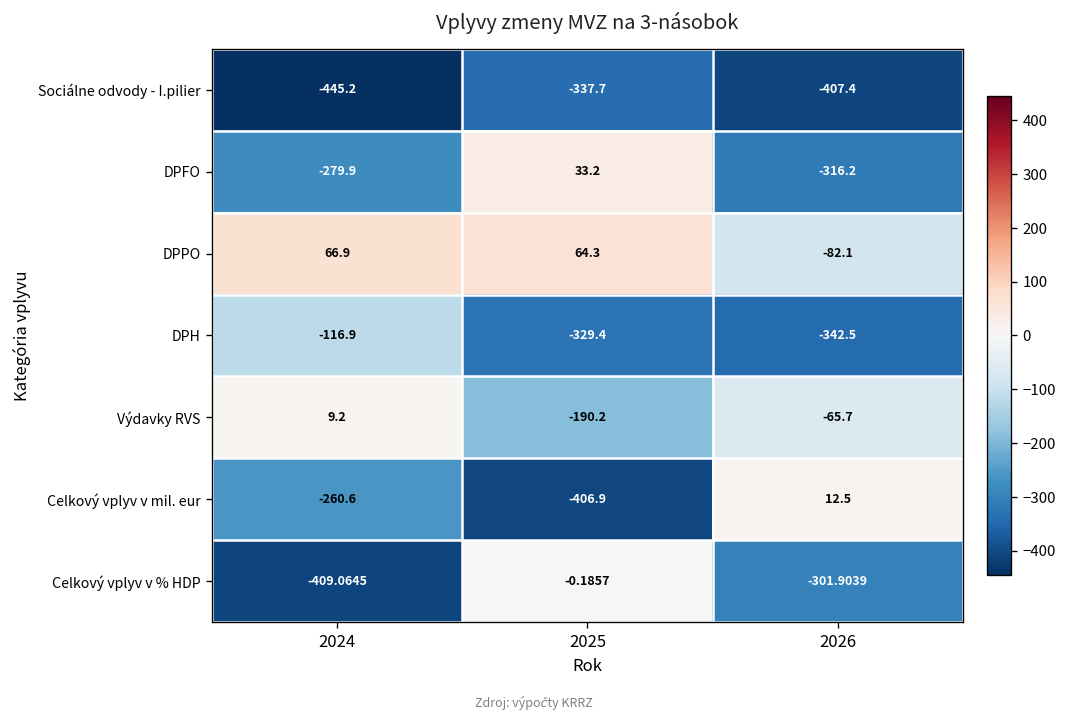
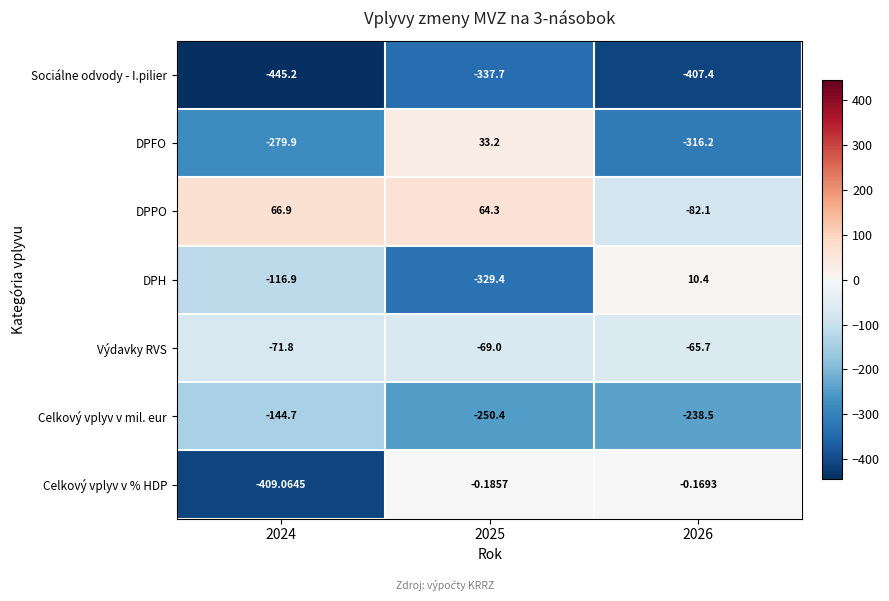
DPH, 2026: -342.5 -> 10.4
Výdavky RVS, 2024: 9.2 -> -71.8
Výdavky RVS, 2025: -190.2 -> -69.0
Celkový vplyv v mil. eur, 2024: -260.6 -> -144.7
Celkový vplyv v mil. eur, 2025: -406.9 -> -250.4
Celkový vplyv v mil. eur, 2026: 12.5 -> -238.5
Celkový vplyv v % HDP, 2026: -301.9039 -> -0.1693
